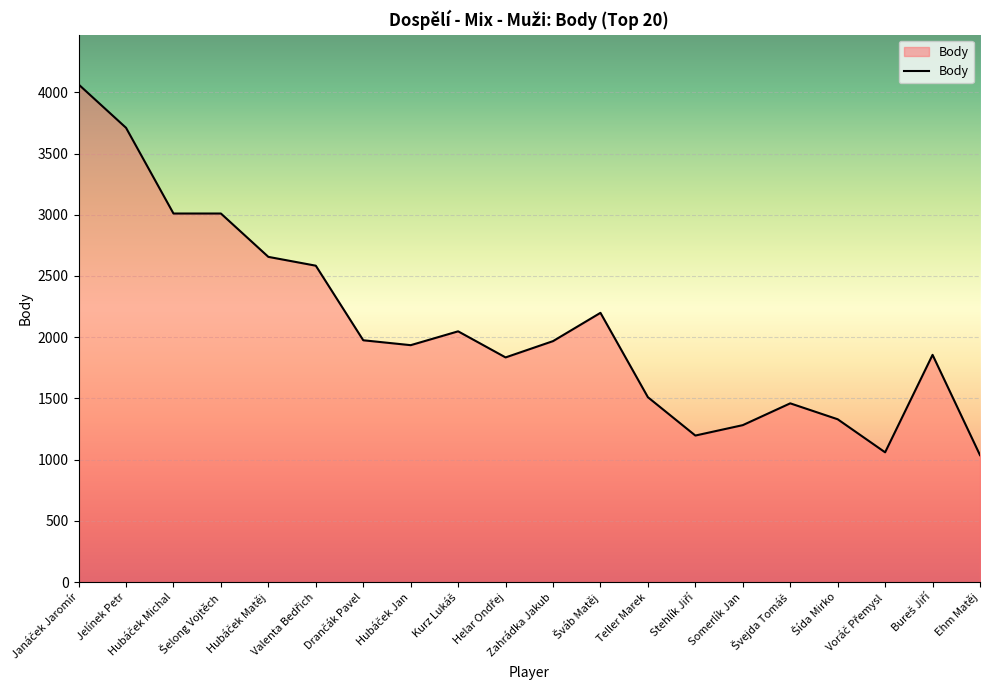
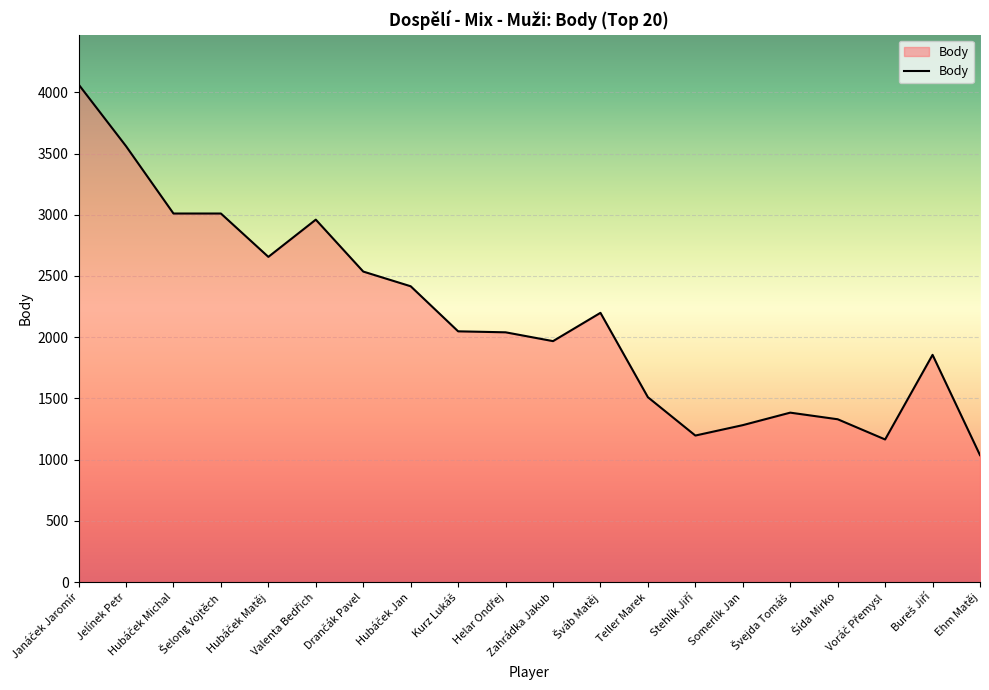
Jelínek Petr: 3710 -> 3560
Valenta Bedřich: 2580 -> 2960
Drančák Pavel: 1980 -> 2540
Hubáček Jan: 1940 -> 2420
Helar Ondřej: 1840 -> 2040
Švejda Tomáš: 1460 -> 1380
Voráč Přemysl: 1060 -> 1170
